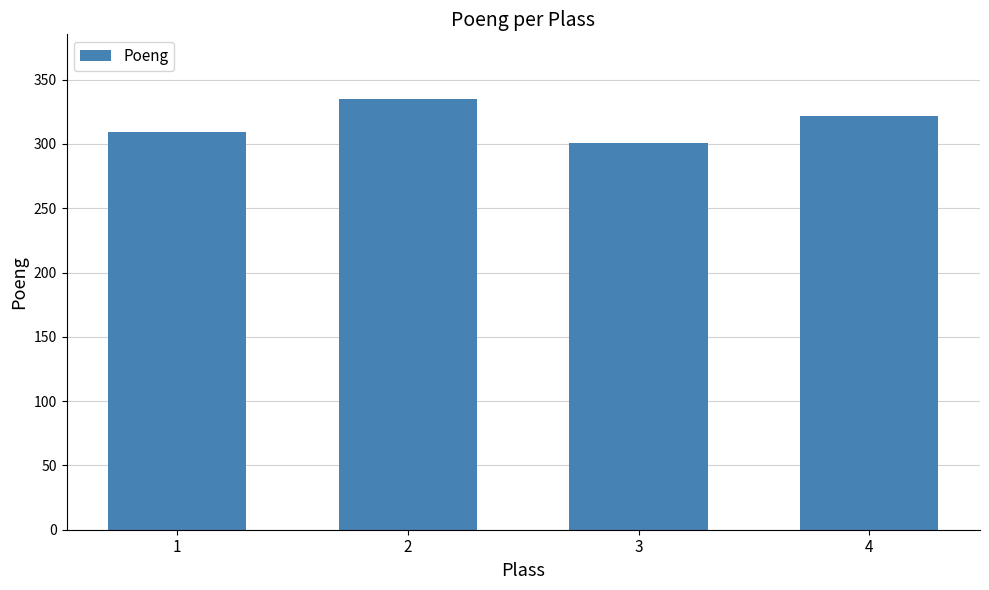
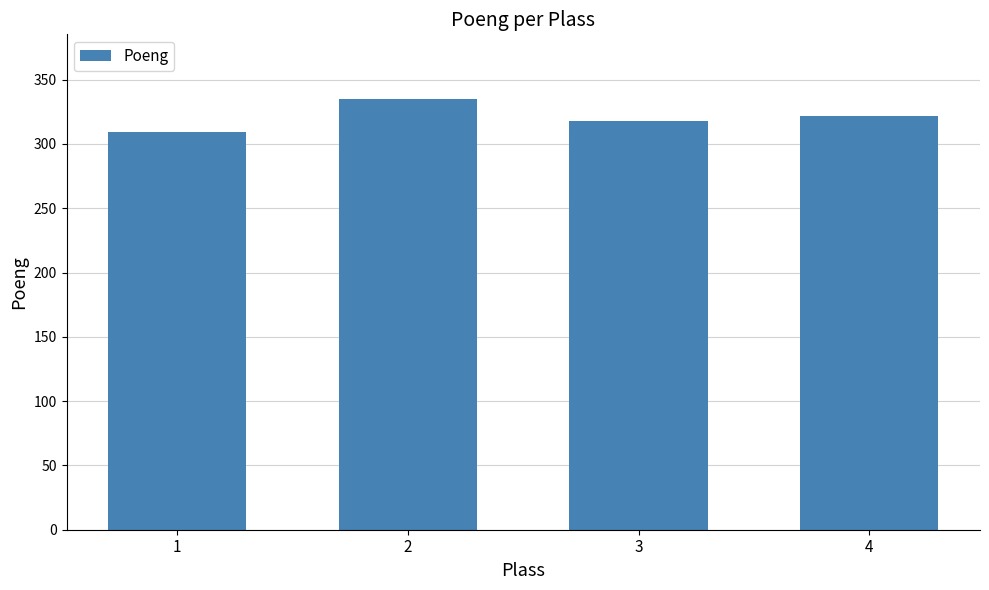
3: 301 -> 318
